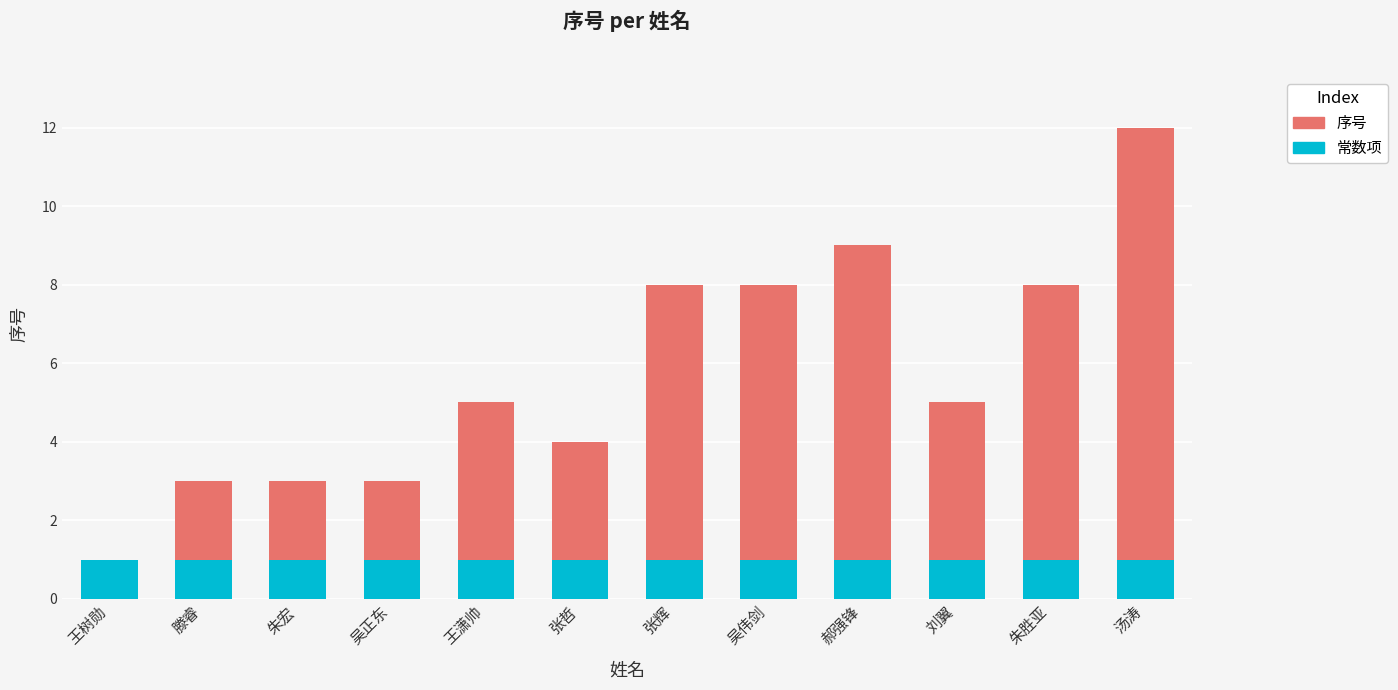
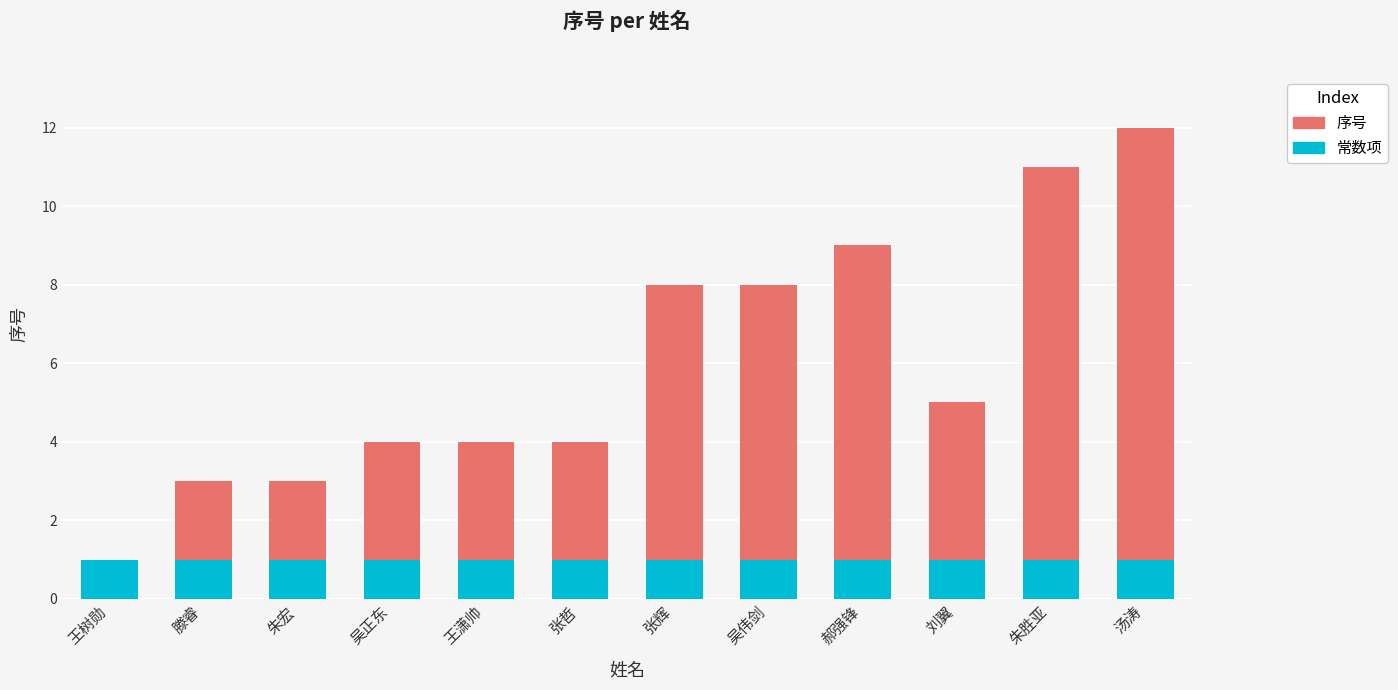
序号, 吴正东: 3 -> 4
序号, 王潇帅: 5 -> 4
序号, 朱胜亚: 8 -> 11
